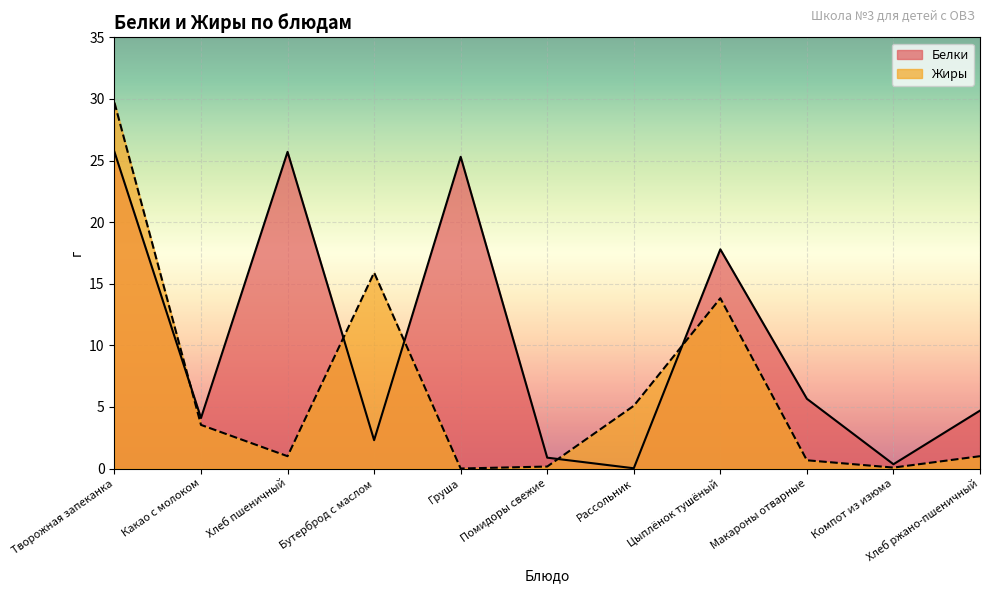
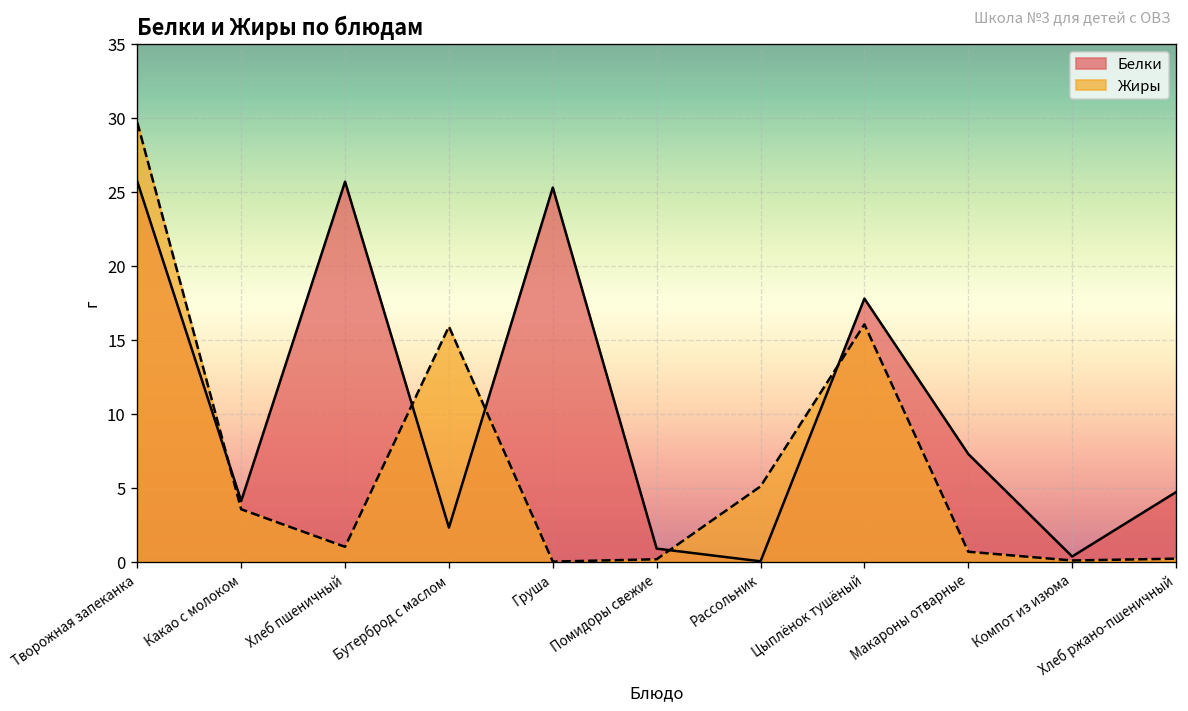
Жиры, Цыплёнок тушёный: 13.8 -> 16.1
Белки, Макароны отварные: 5.7 -> 7.3
Жиры, Хлеб ржано-пшеничный: 1.0 -> 0.2
